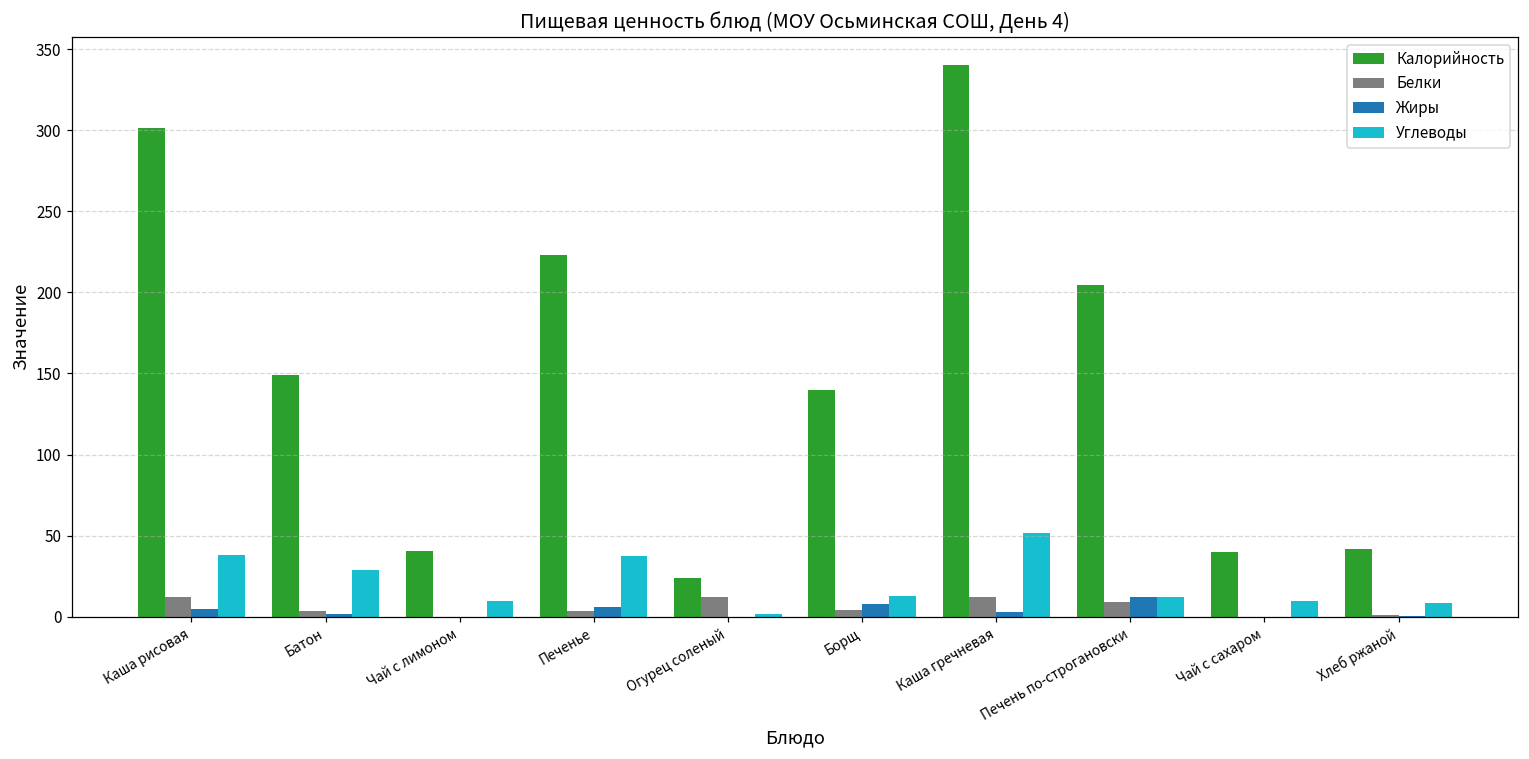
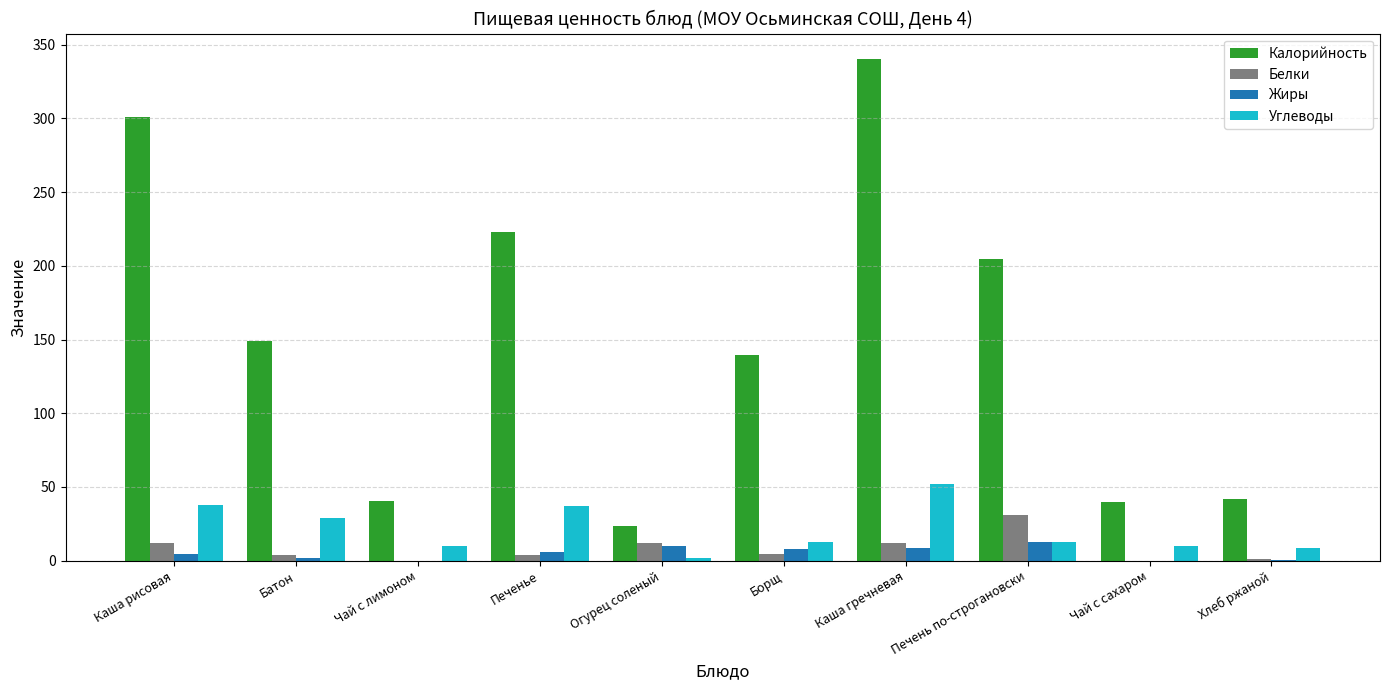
Жиры, Огурец соленый: 0 -> 10
Жиры, Каша гречневая: 3 -> 8
Белки, Печень по-строгановски: 9 -> 31
